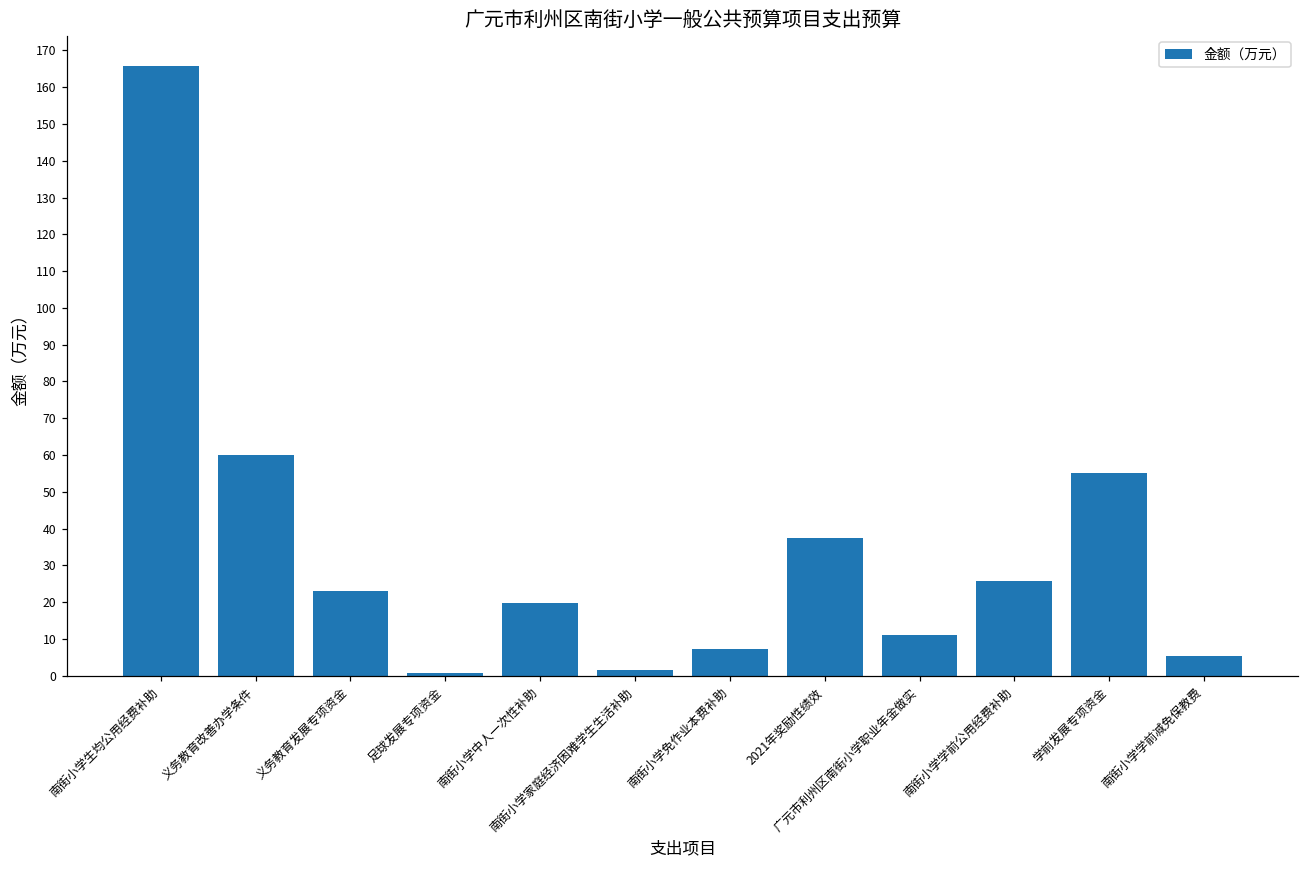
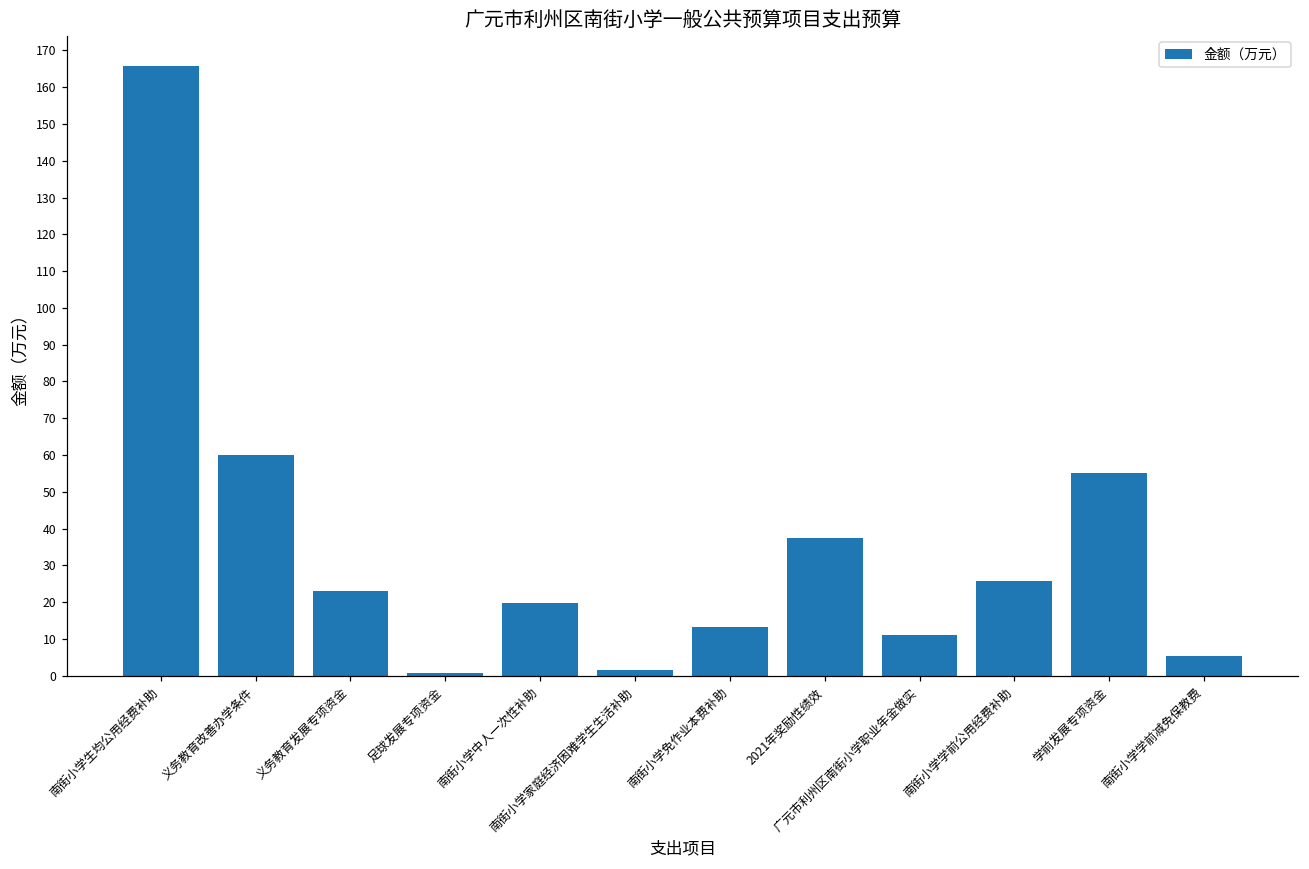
南街小学免作业本费补助: 7 -> 13
